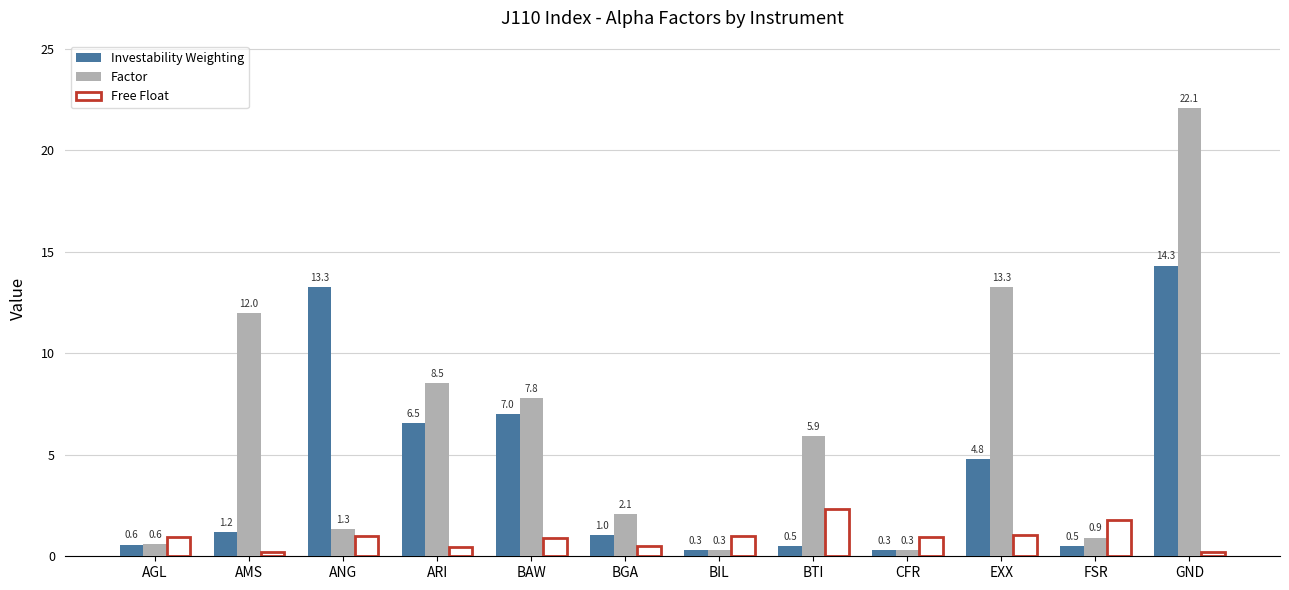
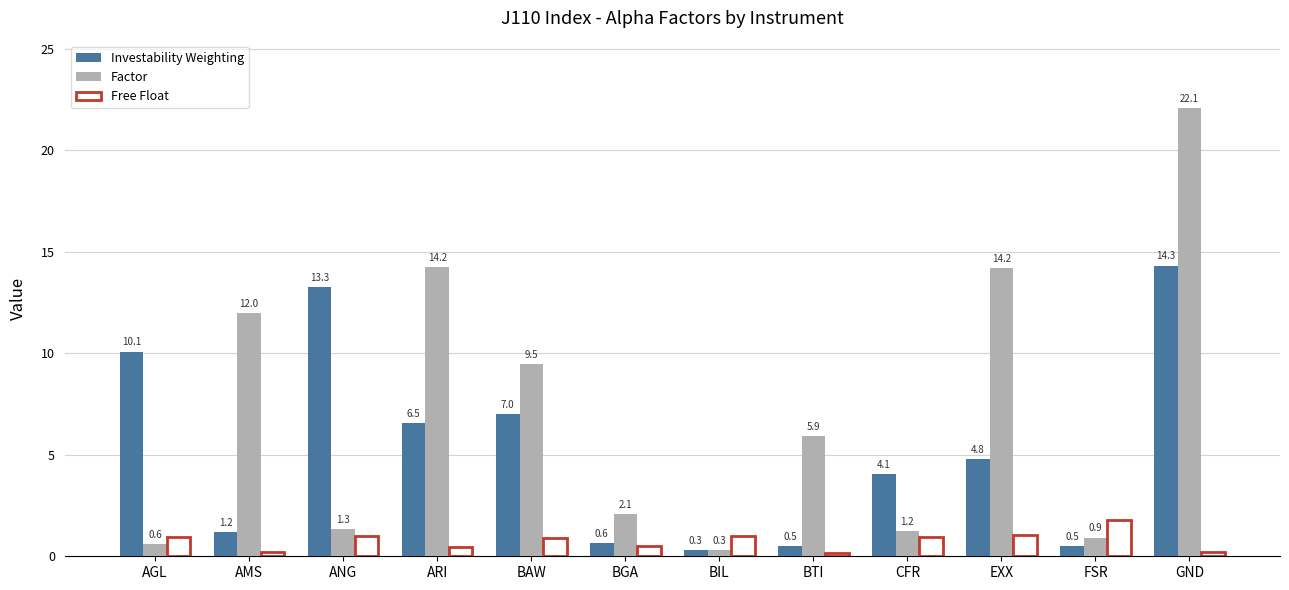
Investability Weighting, AGL: 0.6 -> 10.1
Factor, ARI: 8.5 -> 14.2
Factor, BAW: 7.8 -> 9.5
Investability Weighting, BGA: 1.0 -> 0.6
Free Float, BTI: 2.4 -> 0.1
Investability Weighting, CFR: 0.3 -> 4.1
Factor, CFR: 0.3 -> 1.2
Factor, EXX: 13.3 -> 14.2
